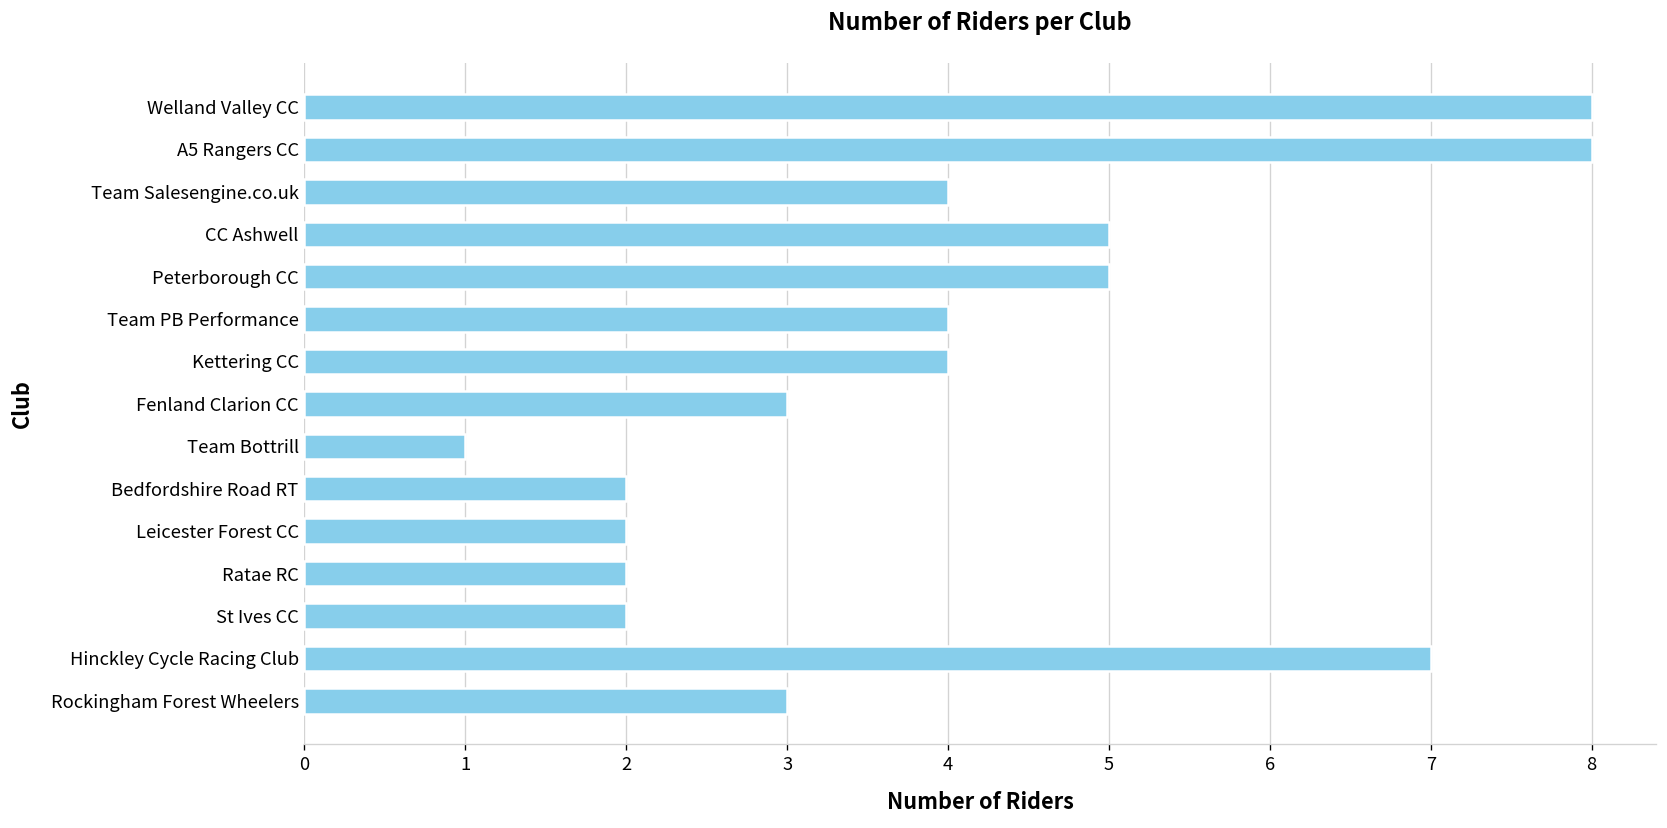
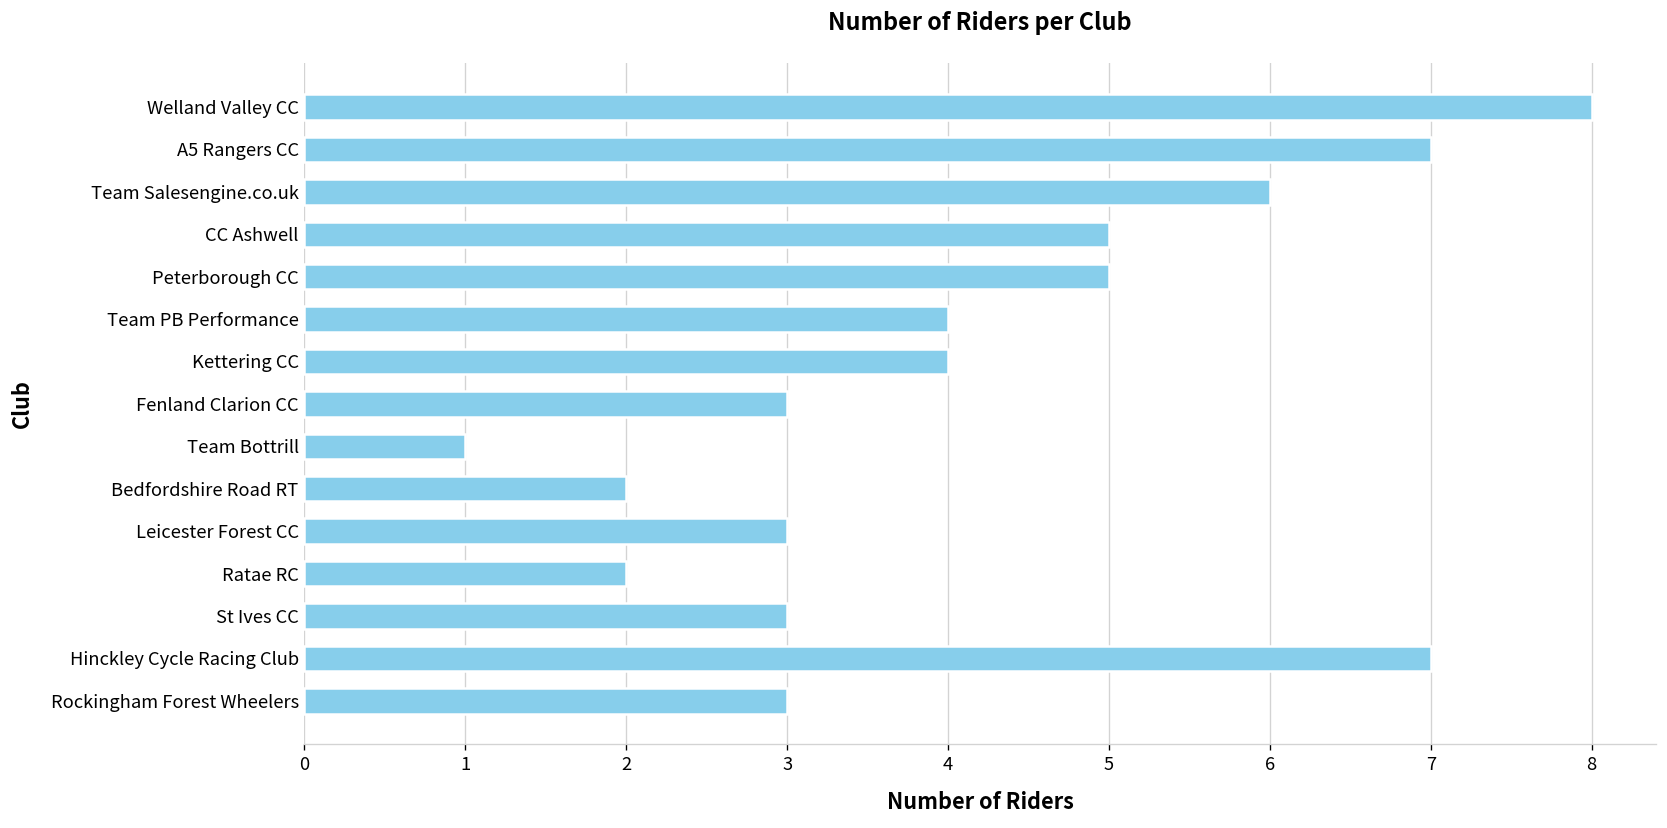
A5 Rangers CC: 8 -> 7
Team Salesengine.co.uk: 4 -> 6
Leicester Forest CC: 2 -> 3
St Ives CC: 2 -> 3
